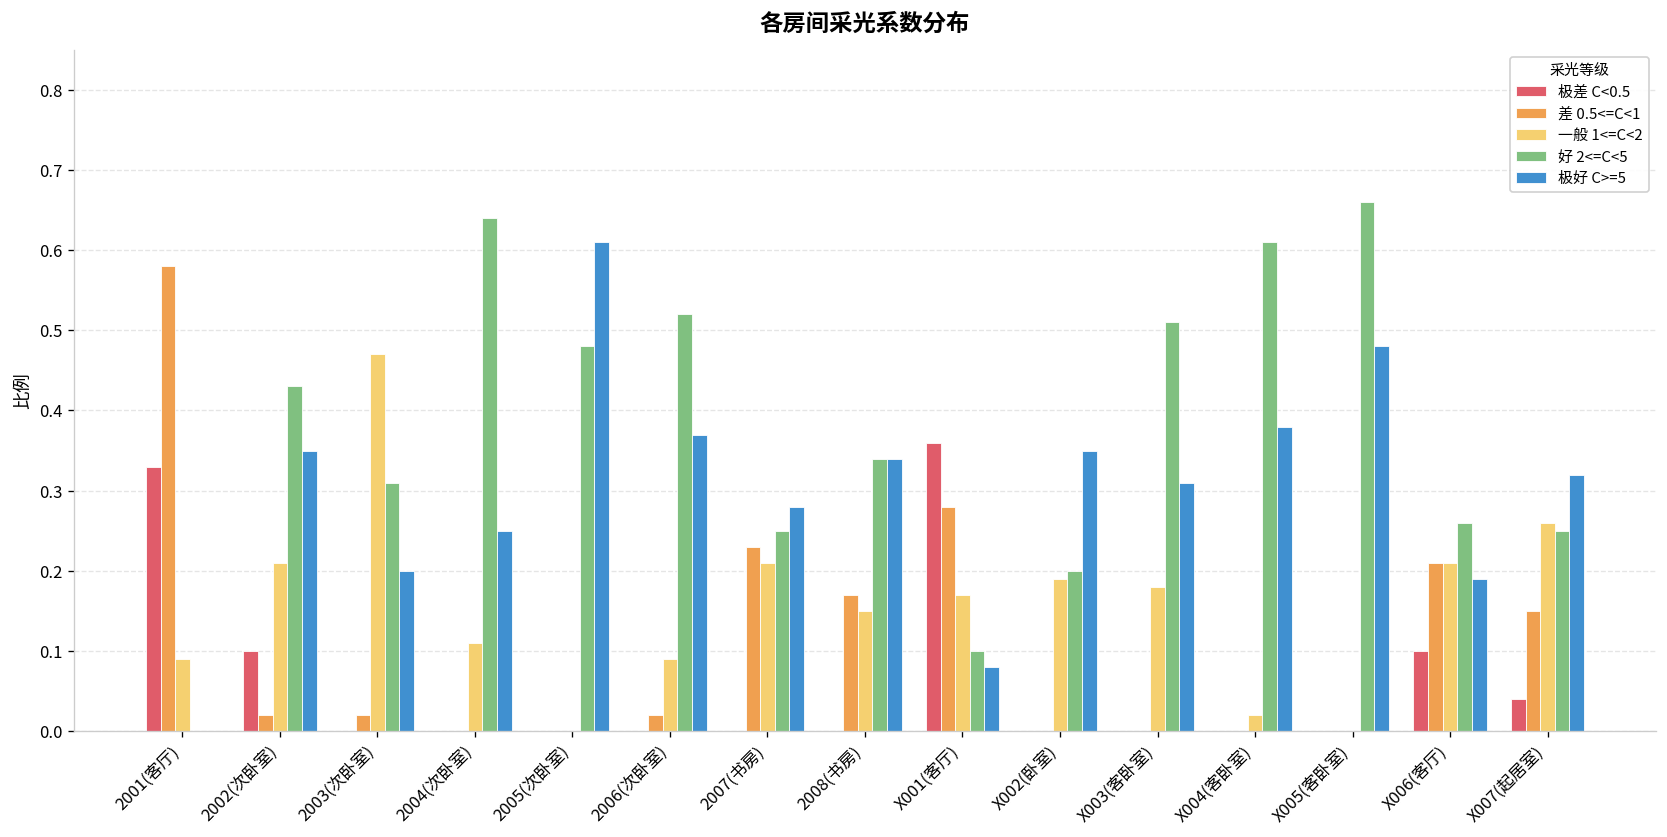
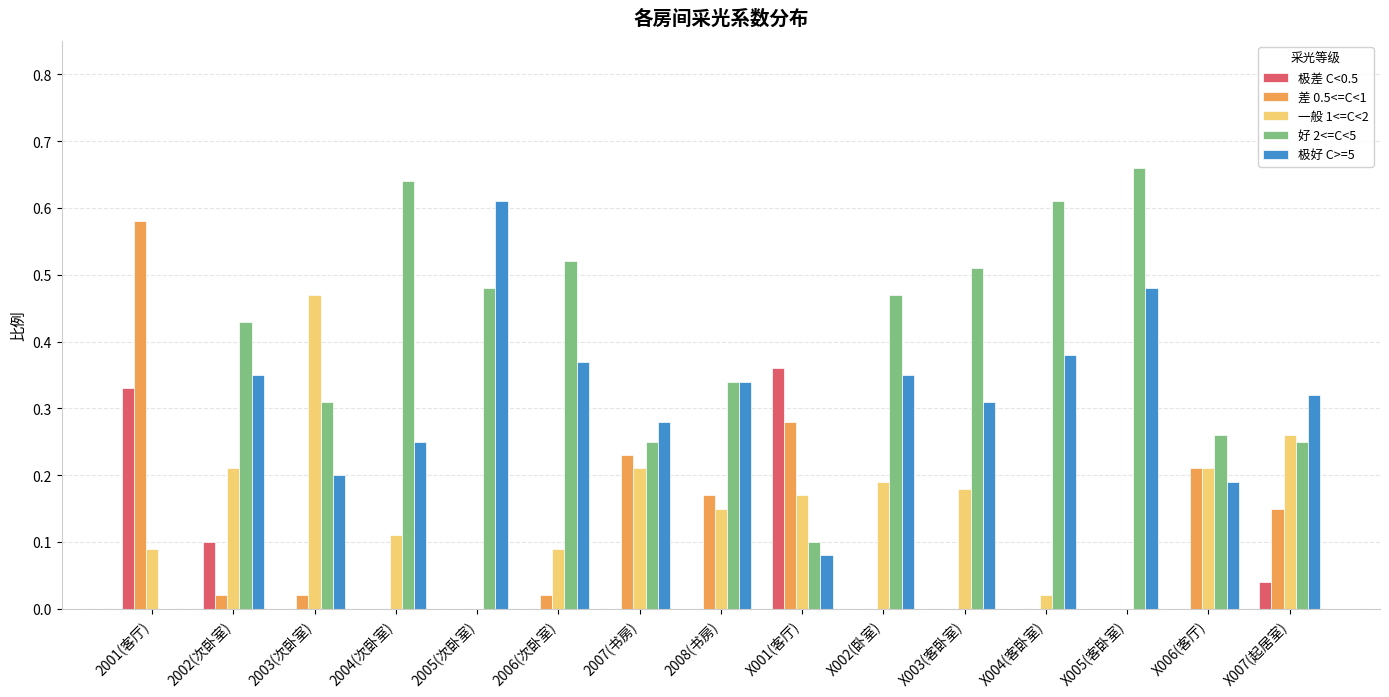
好 2<=C<5, X002(卧室): 0.20 -> 0.47
极差 C<0.5, X006(客厅): 0.1 -> 0.0
